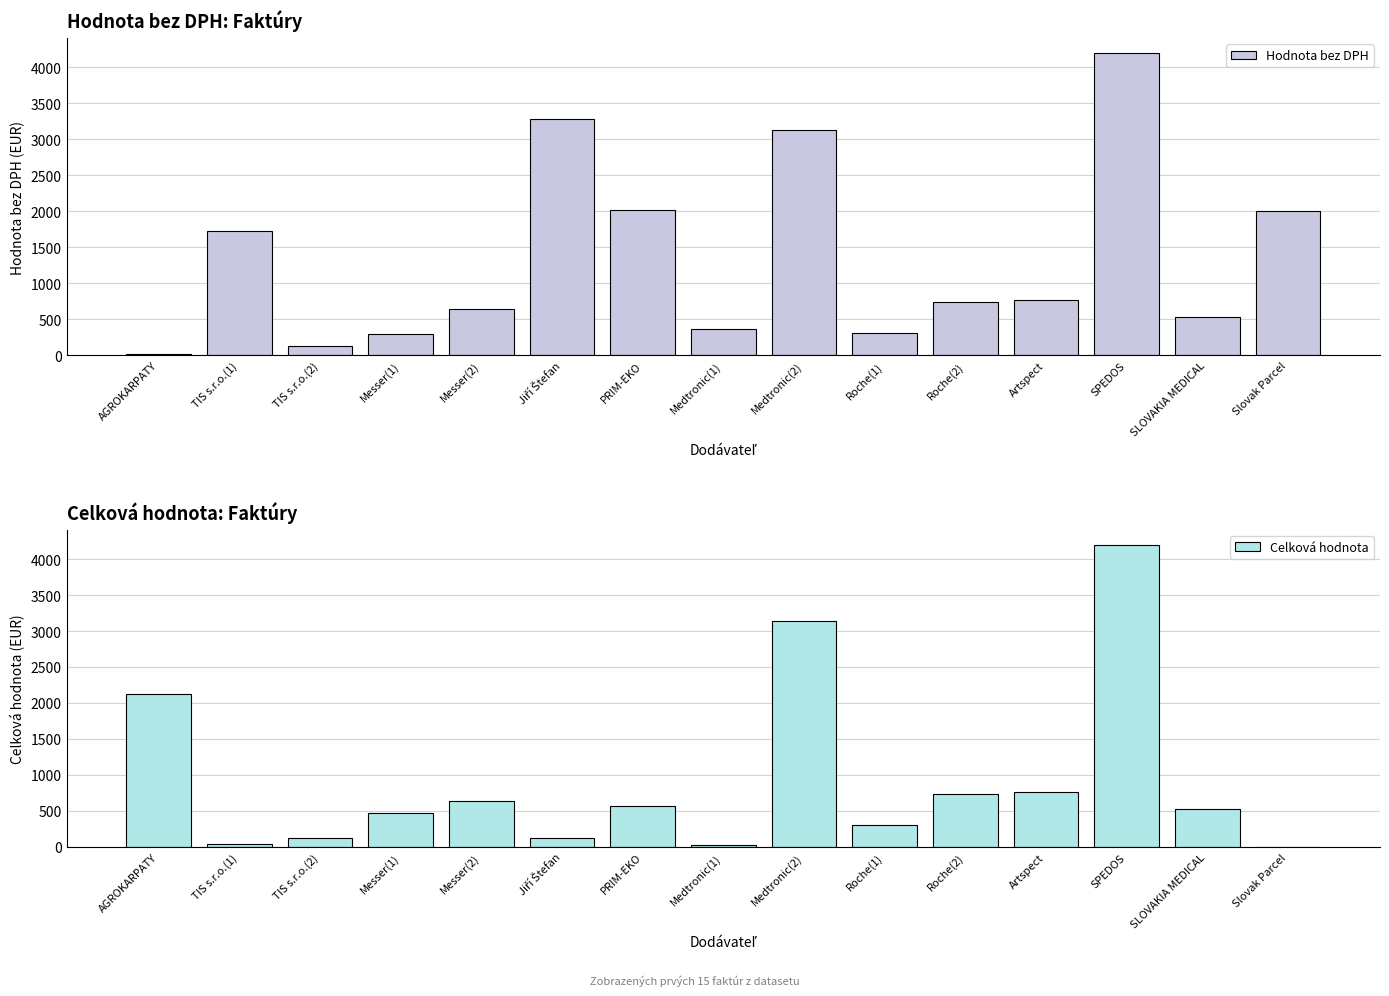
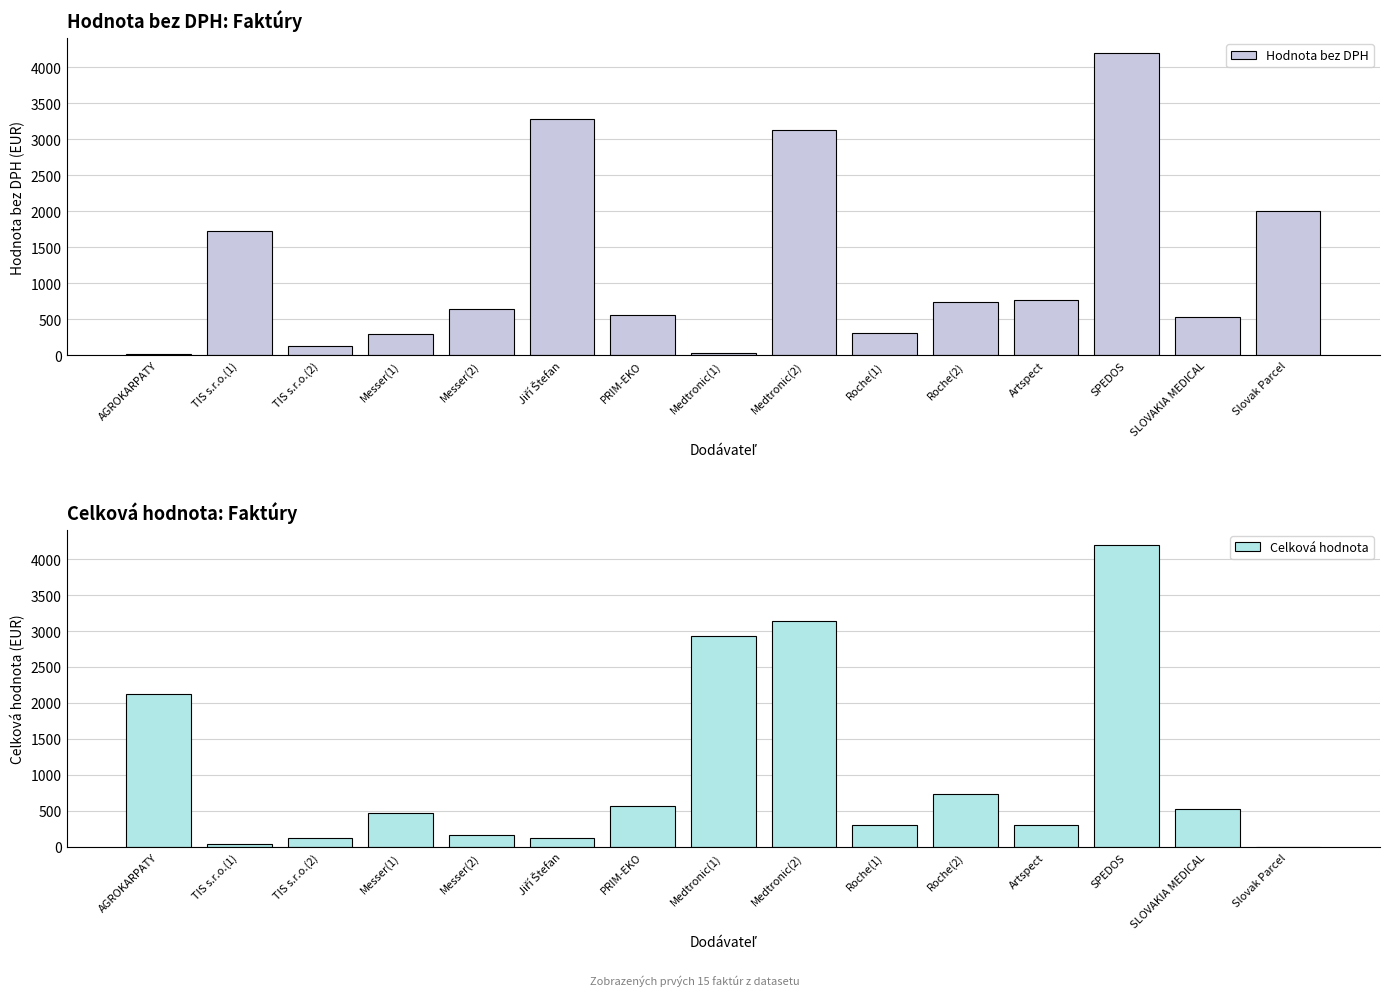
Hodnota bez DPH: Faktúry, PRIM-EKO: 2000 -> 600
Hodnota bez DPH: Faktúry, Medtronic(1): 400 -> 0
Celková hodnota: Faktúry, Messer(2): 600 -> 200
Celková hodnota: Faktúry, Medtronic(1): 0 -> 2900
Celková hodnota: Faktúry, Artspect: 800 -> 300
